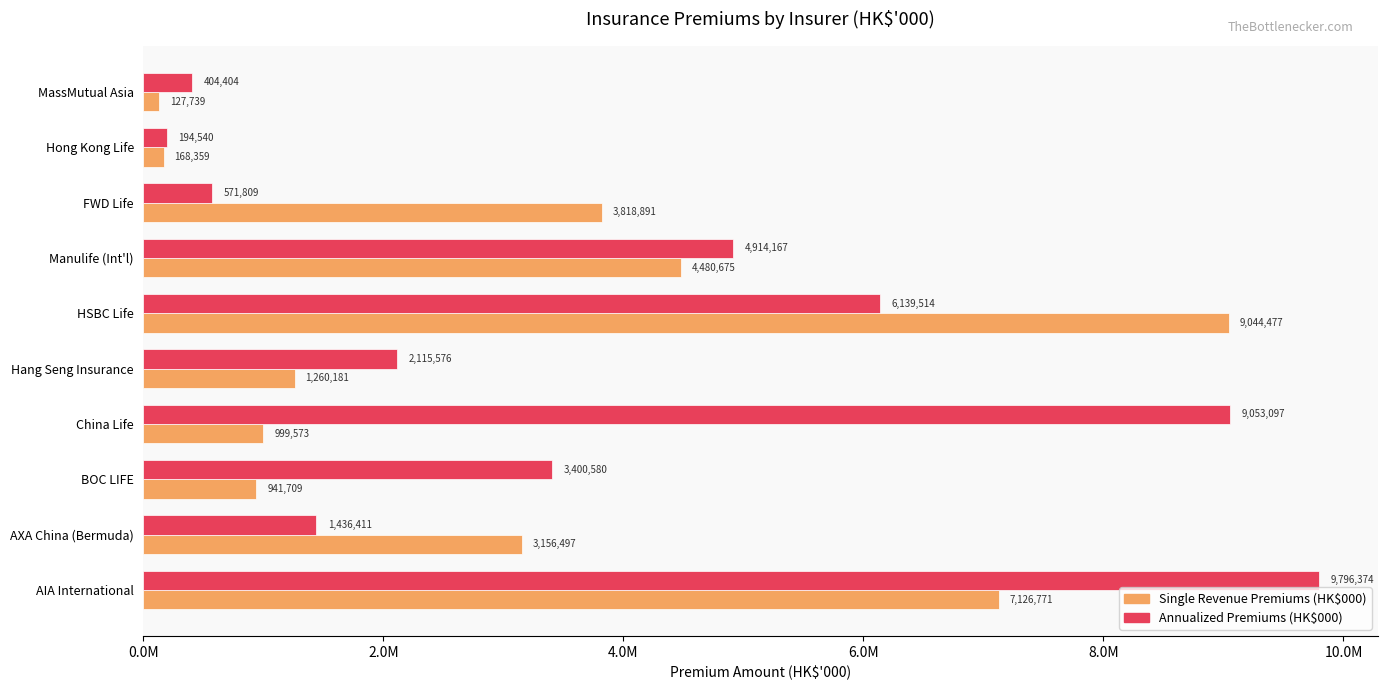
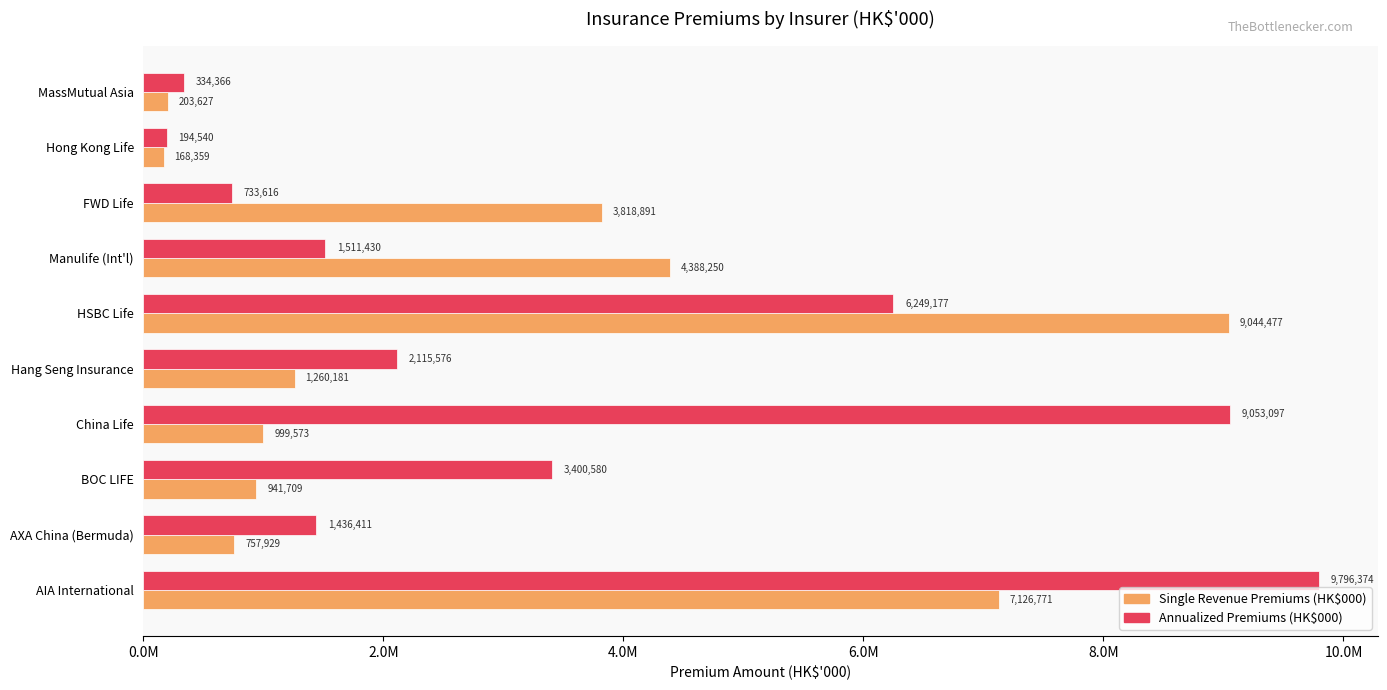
Annualized Premiums (HK$000), MassMutual Asia: 404,404 -> 334,366
Single Revenue Premiums (HK$000), MassMutual Asia: 127,739 -> 203,627
Annualized Premiums (HK$000), FWD Life: 571,809 -> 733,616
Annualized Premiums (HK$000), Manulife (Int'l): 4,914,167 -> 1,511,430
Single Revenue Premiums (HK$000), Manulife (Int'l): 4,480,675 -> 4,388,250
Annualized Premiums (HK$000), HSBC Life: 6,139,514 -> 6,249,177
Single Revenue Premiums (HK$000), AXA China (Bermuda): 3,156,497 -> 757,929
